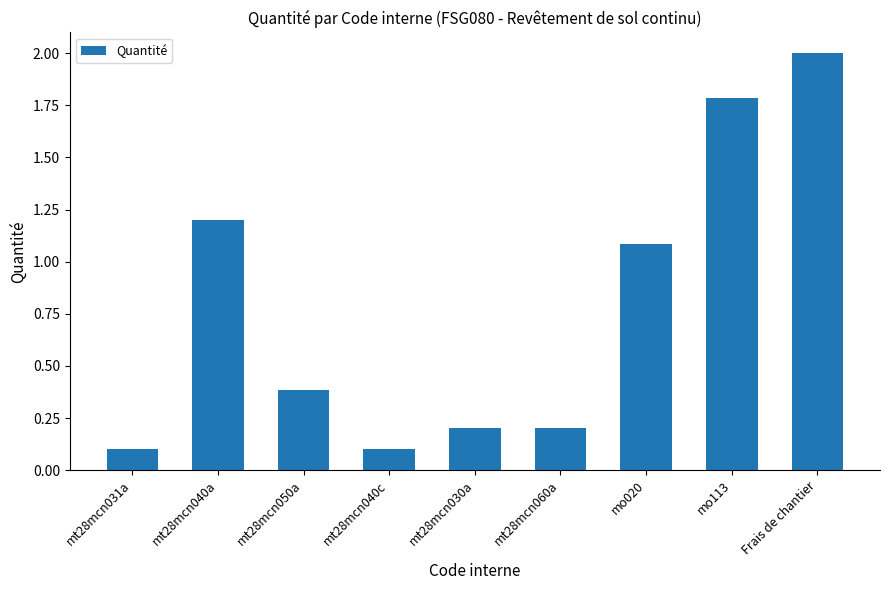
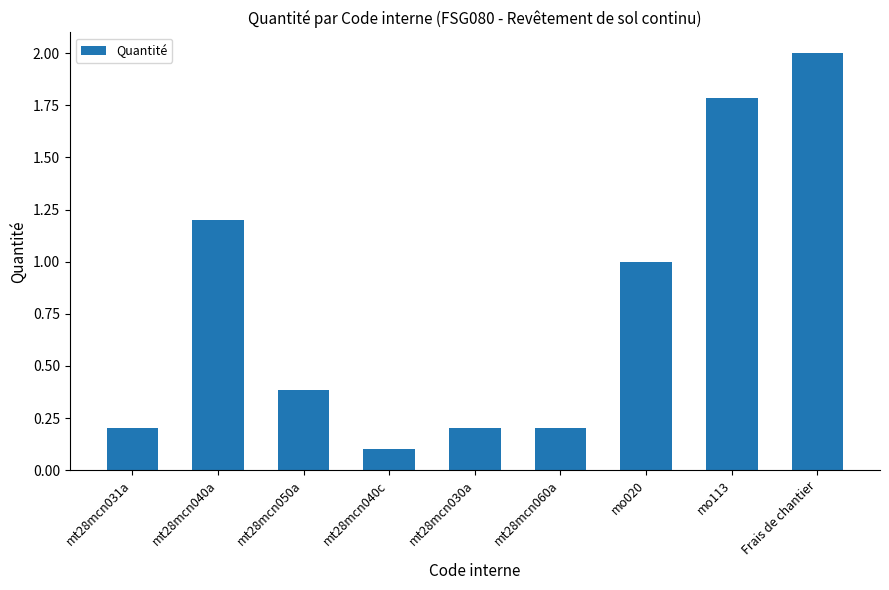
mt28mcn031a: 0.1 -> 0.2
mo020: 1.09 -> 1.00
